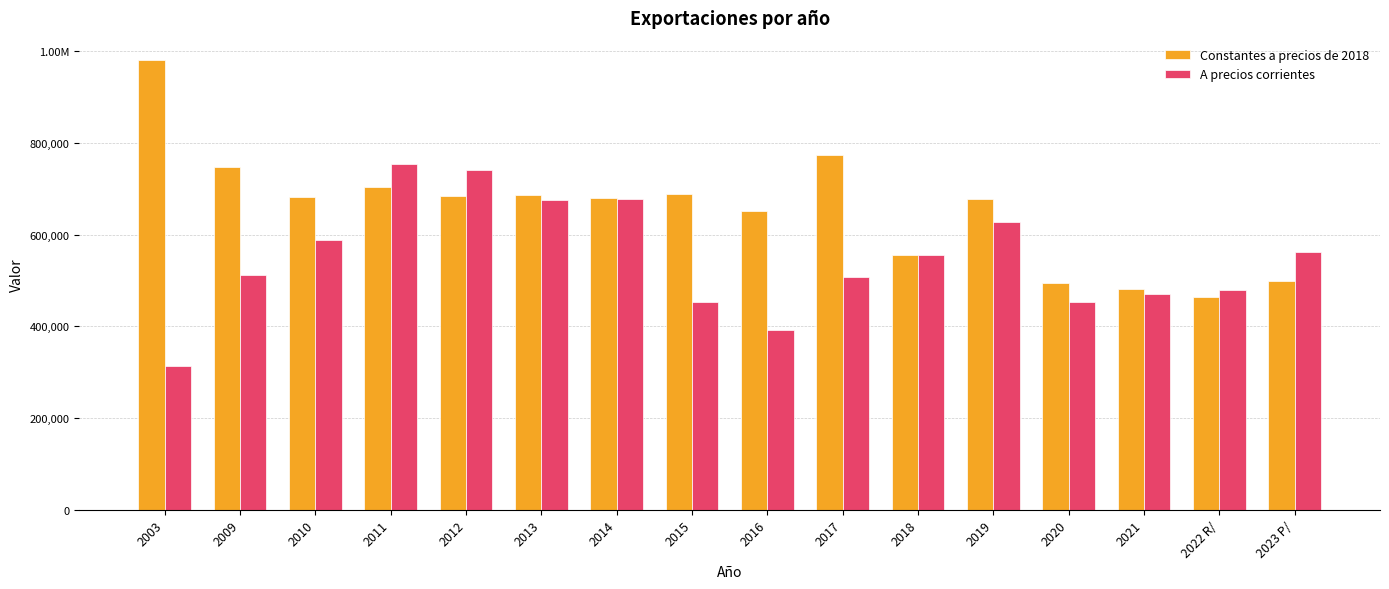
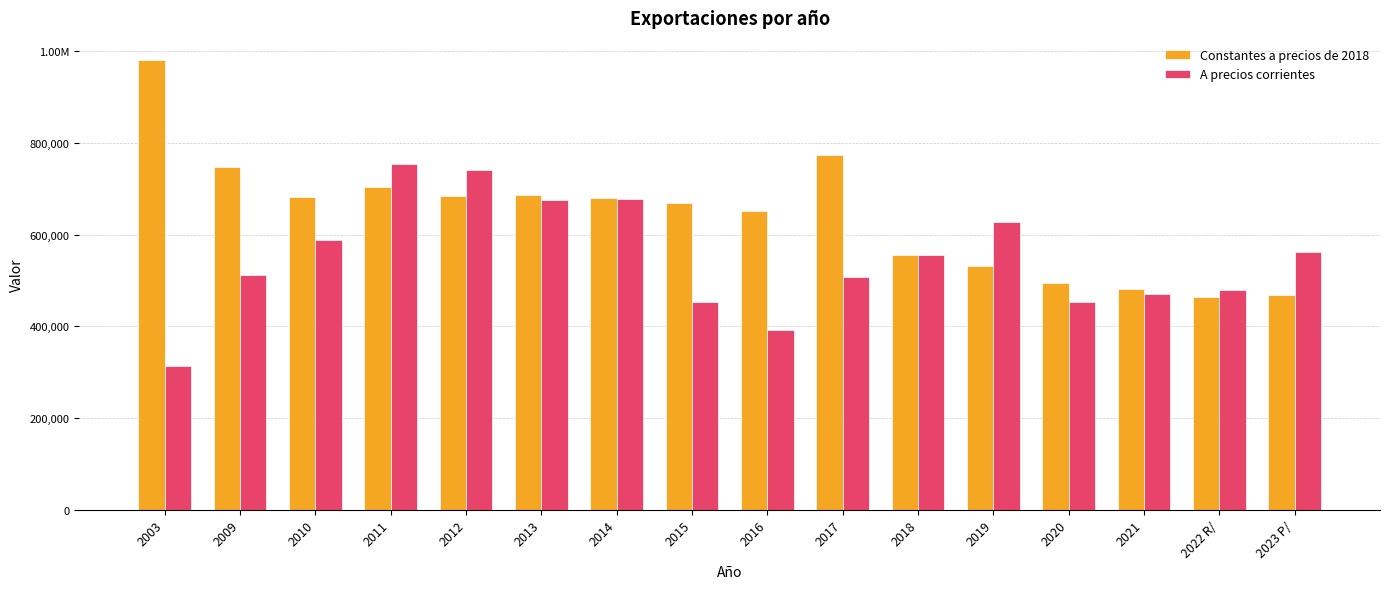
Constantes a precios de 2018, 2015: 690,000 -> 670,000
Constantes a precios de 2018, 2019: 680,000 -> 530,000
Constantes a precios de 2018, 2023 P/: 500,000 -> 470,000
